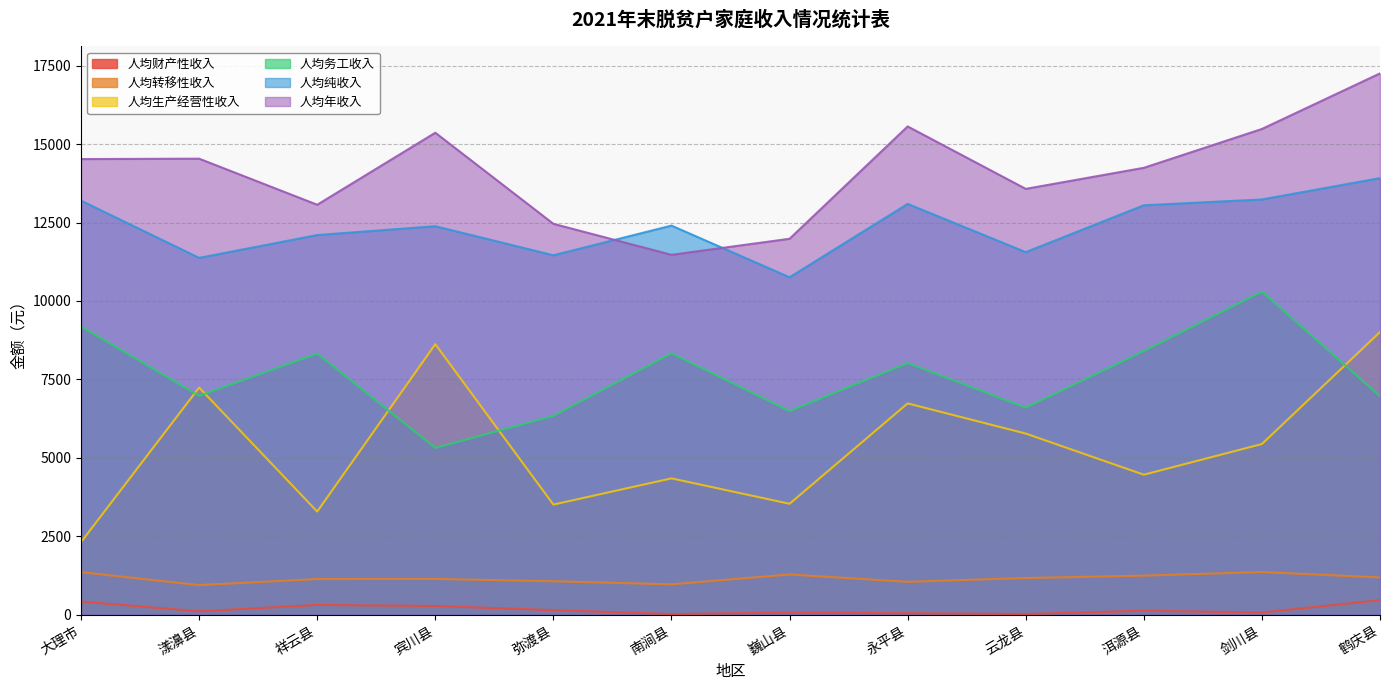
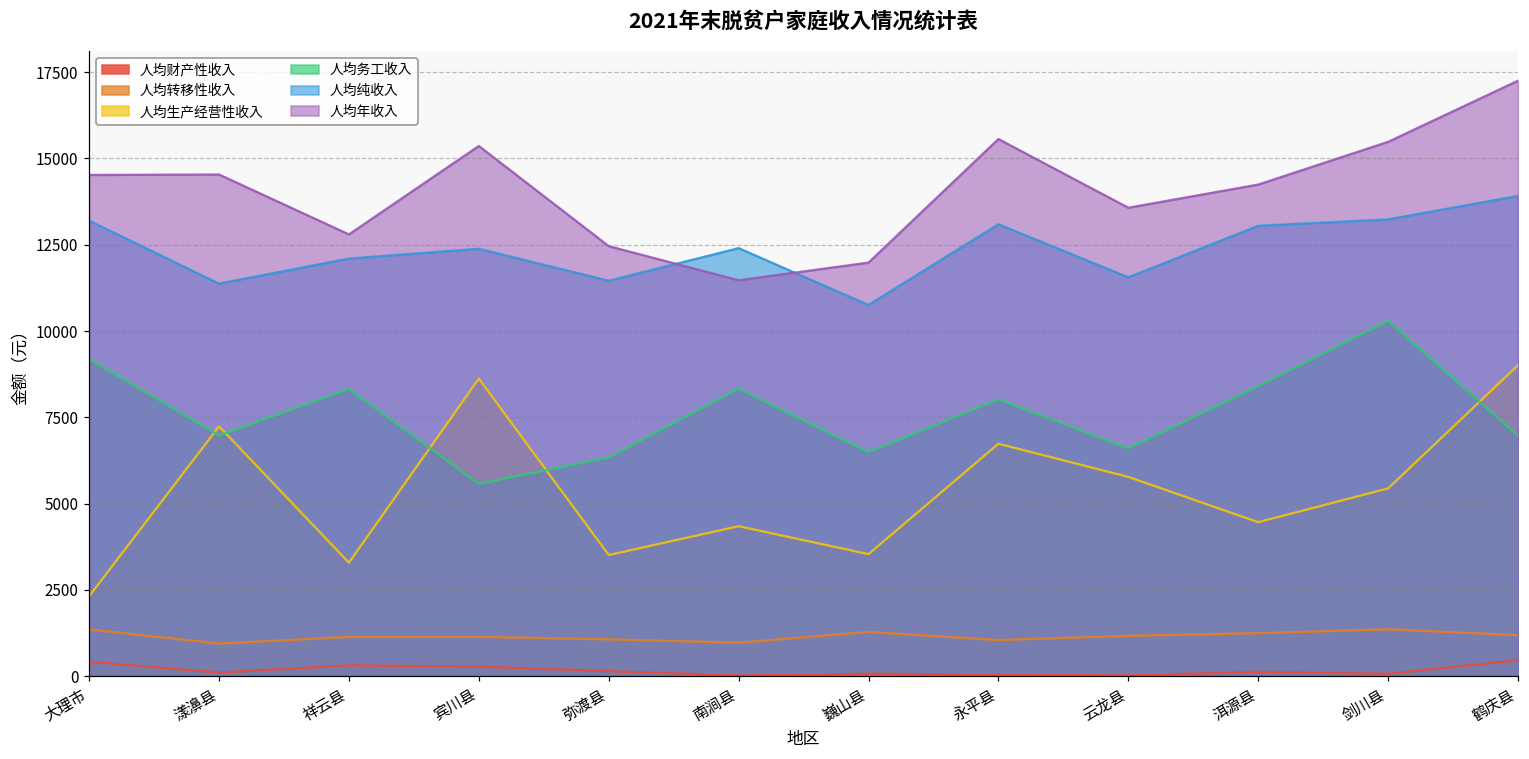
人均年收入, 祥云县: 13100 -> 12800
人均务工收入, 宾川县: 5300 -> 5600
